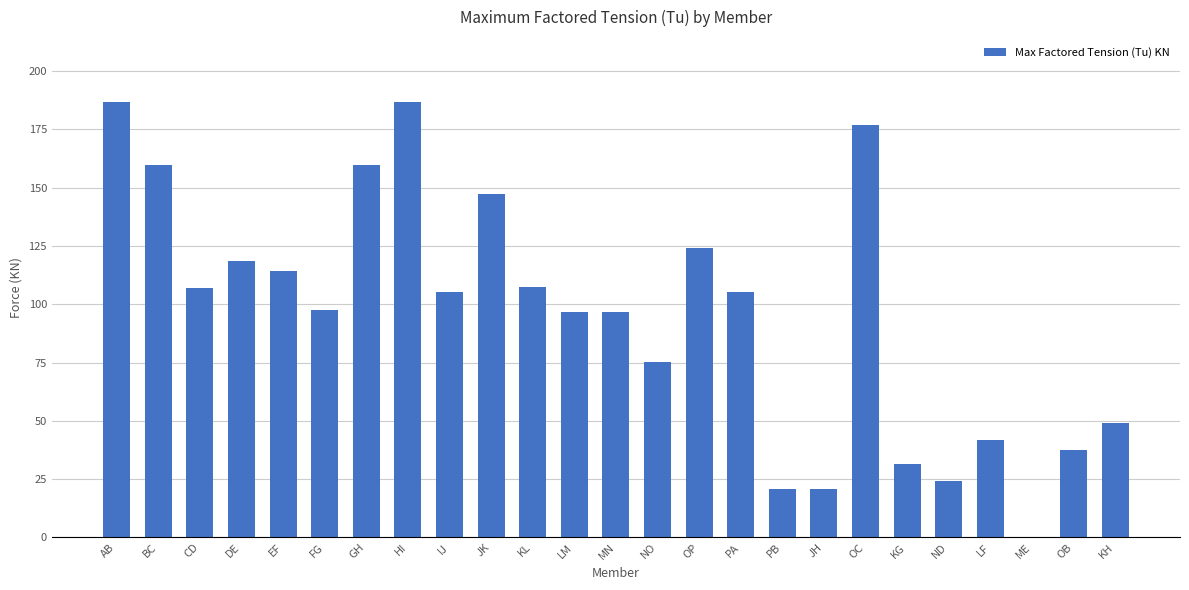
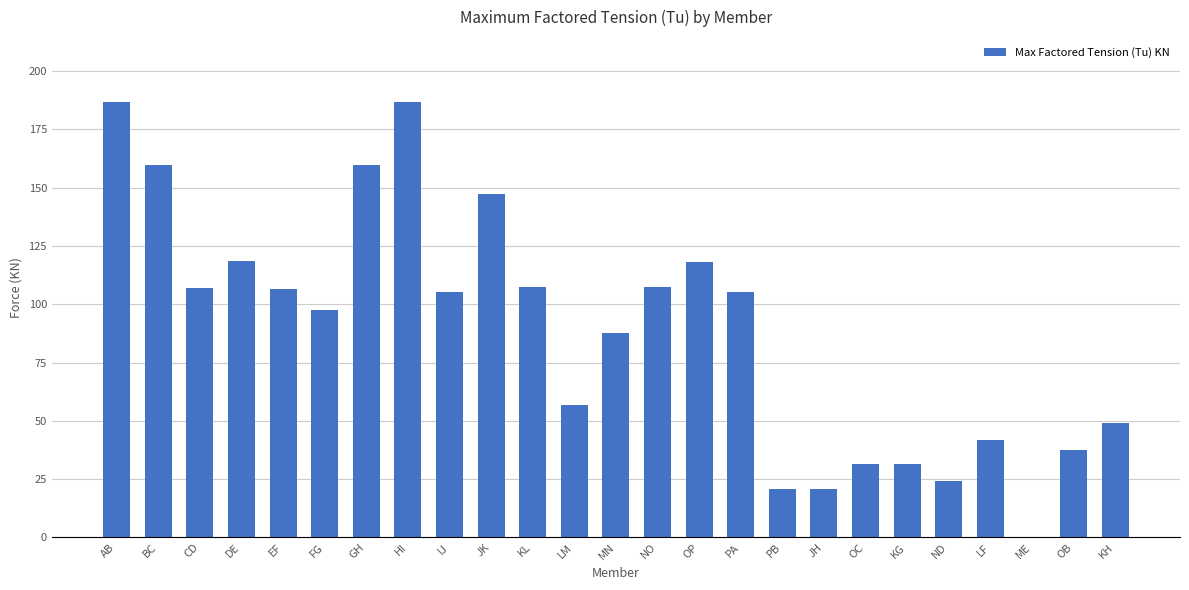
EF: 114 -> 107
LM: 97 -> 57
MN: 97 -> 88
NO: 75 -> 107
OP: 124 -> 118
OC: 177 -> 31
